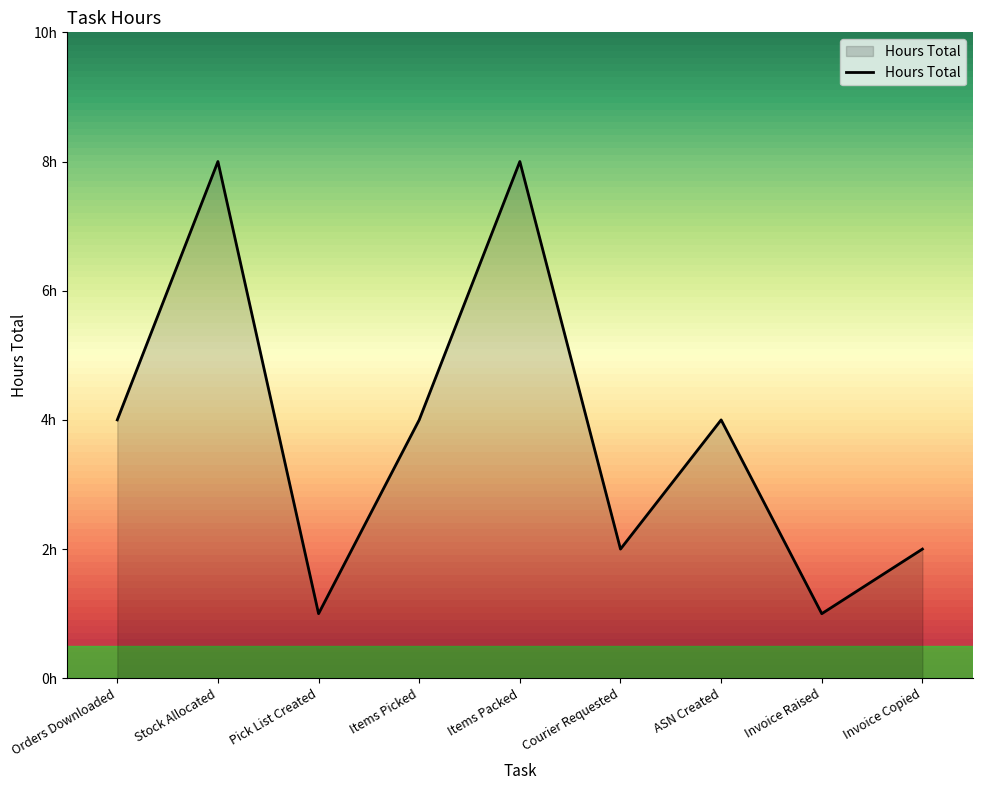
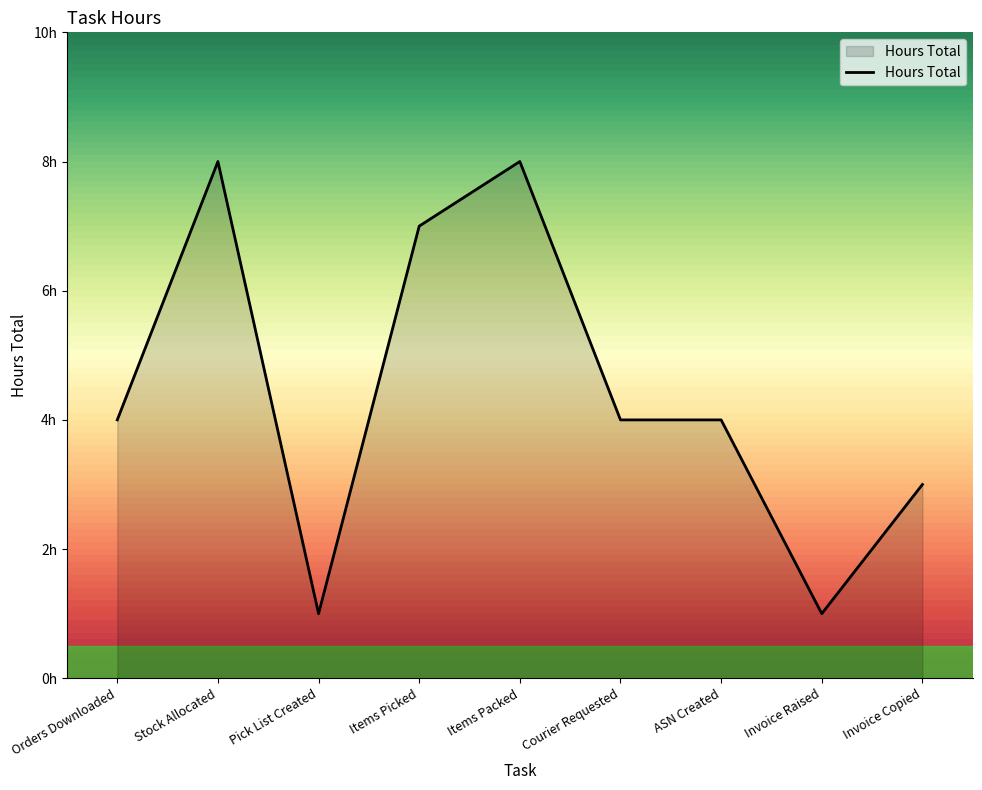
Items Picked: 4h -> 7h
Courier Requested: 2h -> 4h
Invoice Copied: 2h -> 3h
